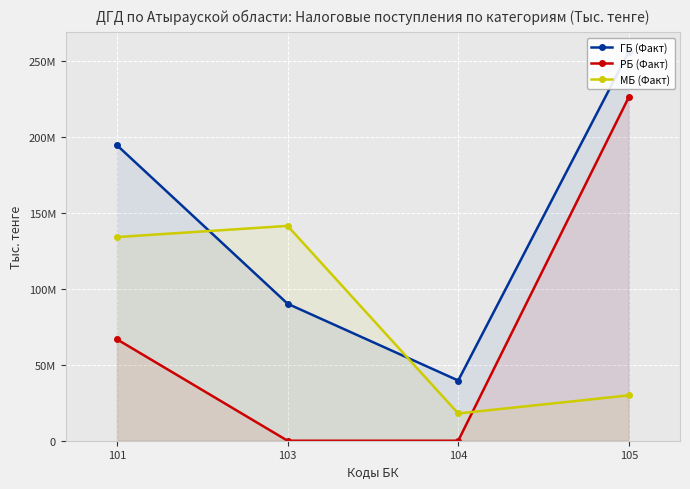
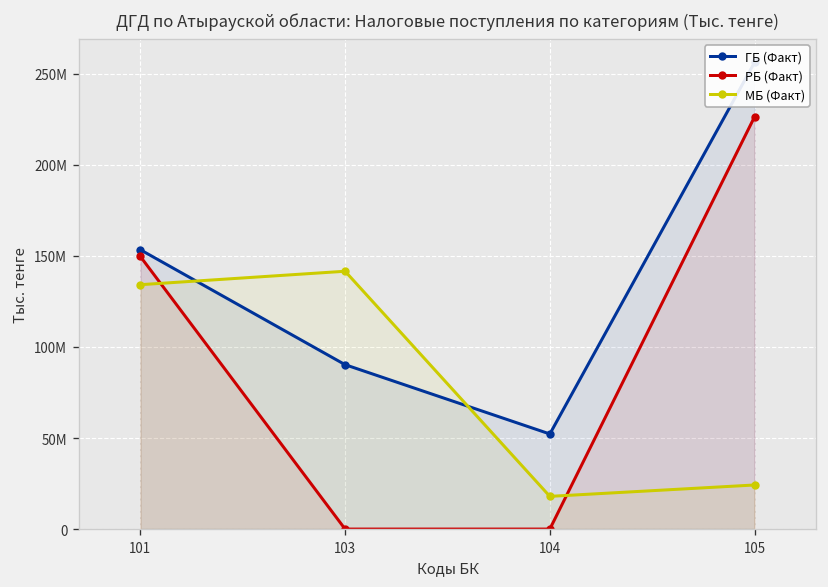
ГБ (Факт), 101: 195000000 -> 153000000
РБ (Факт), 101: 67000000 -> 150000000
ГБ (Факт), 104: 40000000 -> 52000000
МБ (Факт), 105: 30000000 -> 24000000
